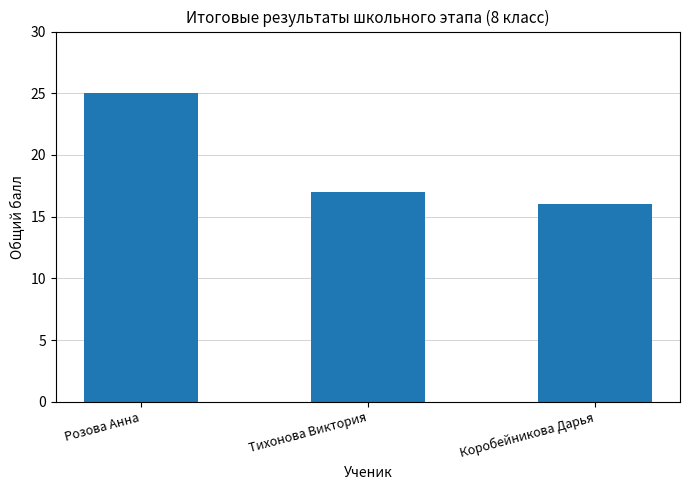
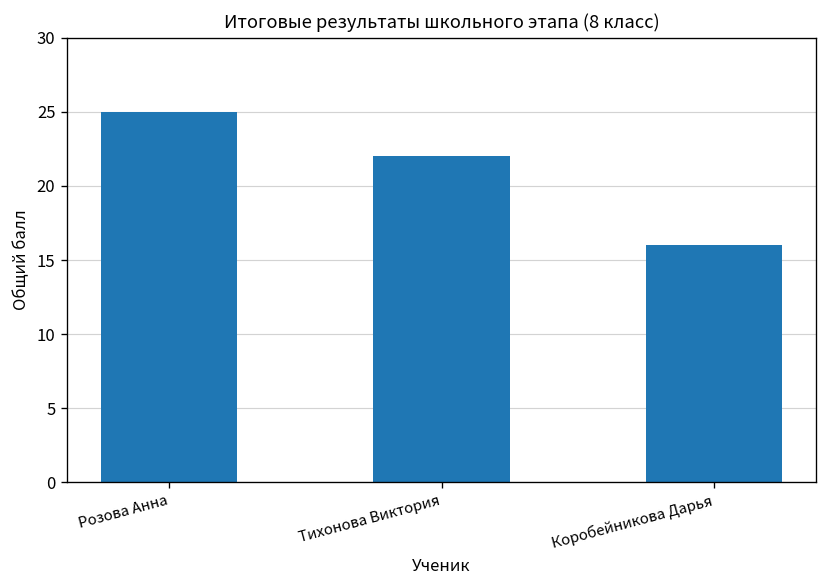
Тихонова Виктория: 17 -> 22
